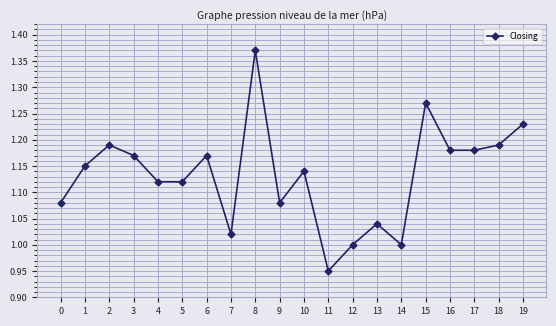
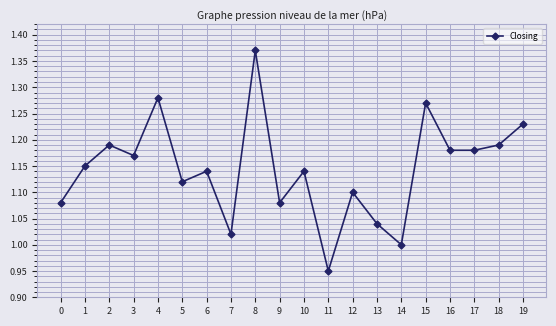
4: 1.12 -> 1.28
6: 1.17 -> 1.14
12: 1.0 -> 1.1
